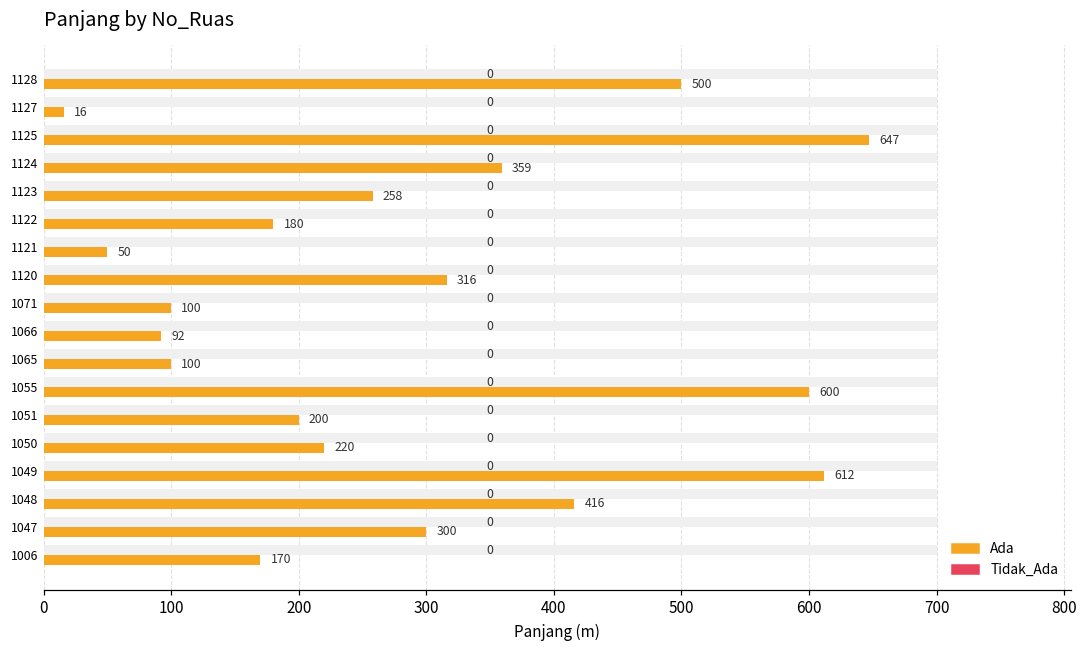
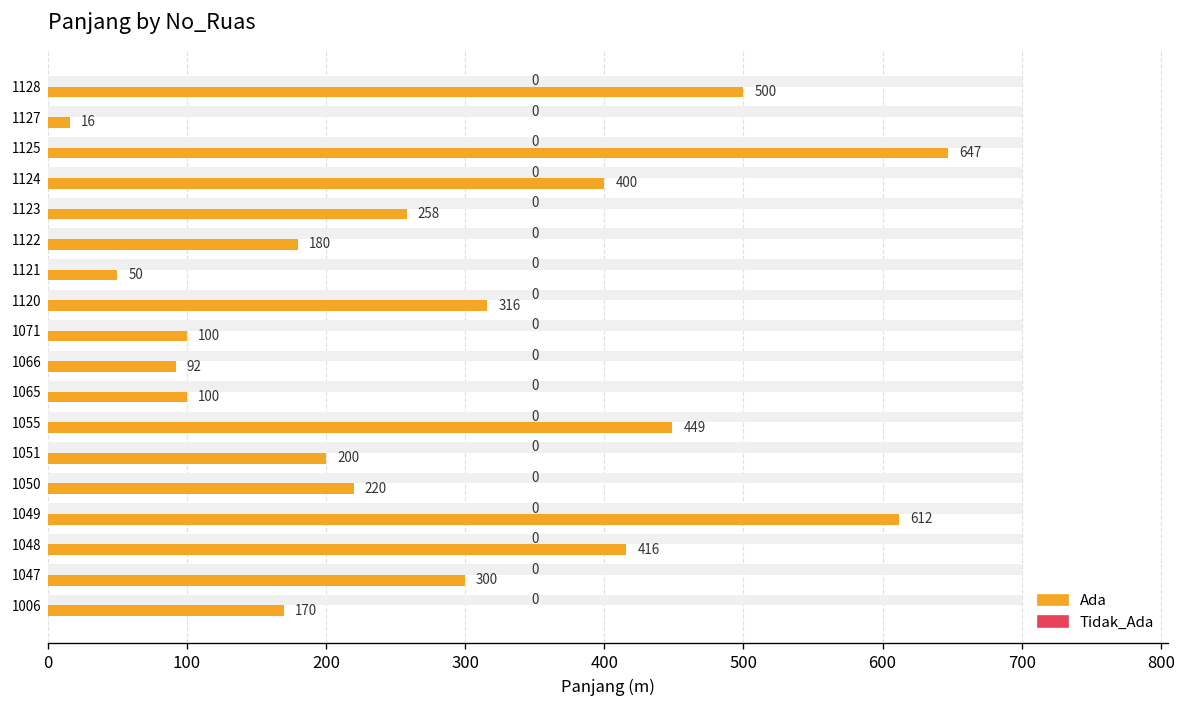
Ada, 1124: 359 -> 400
Ada, 1055: 600 -> 449
